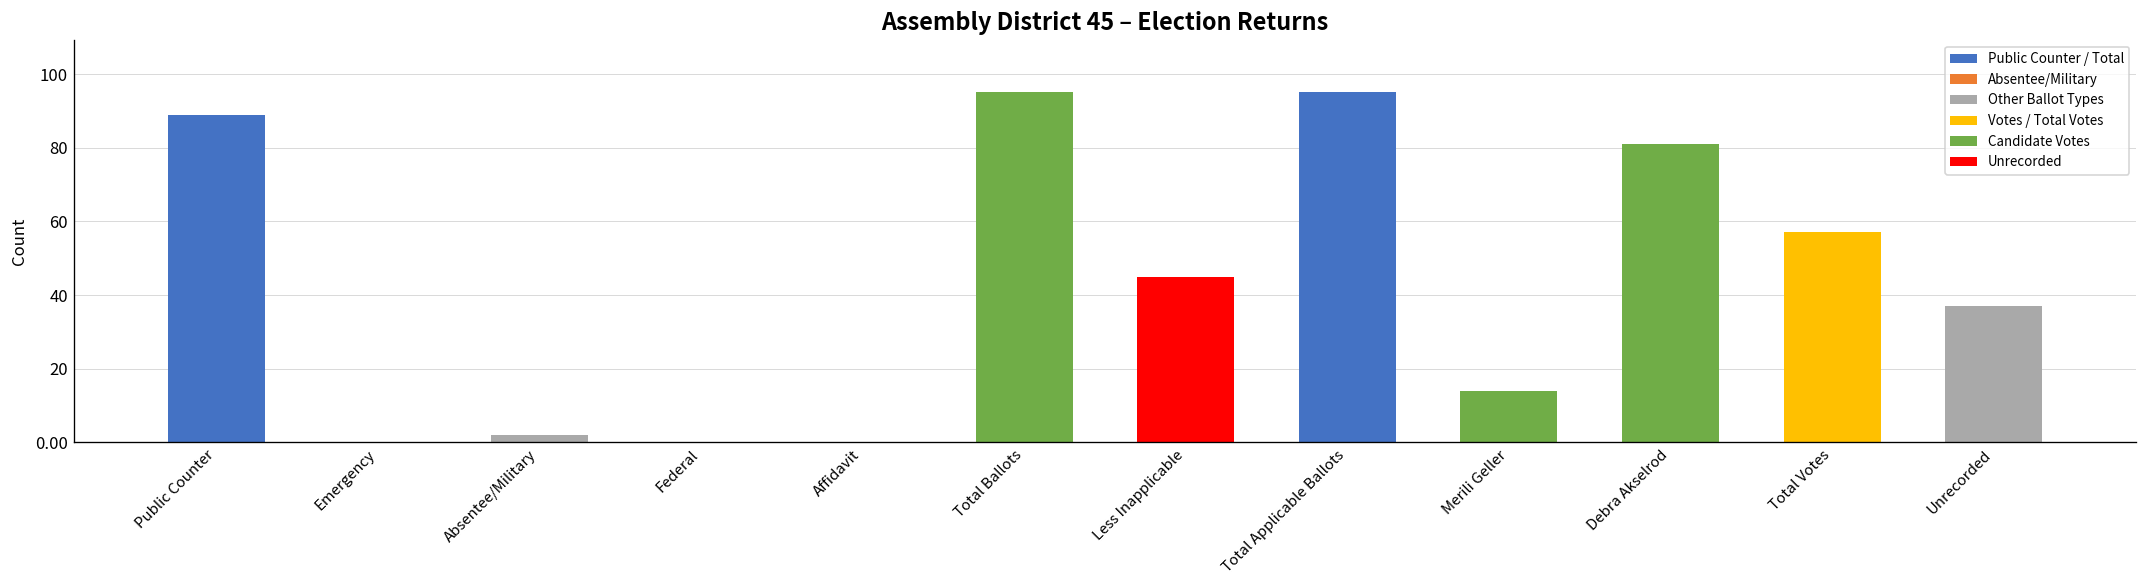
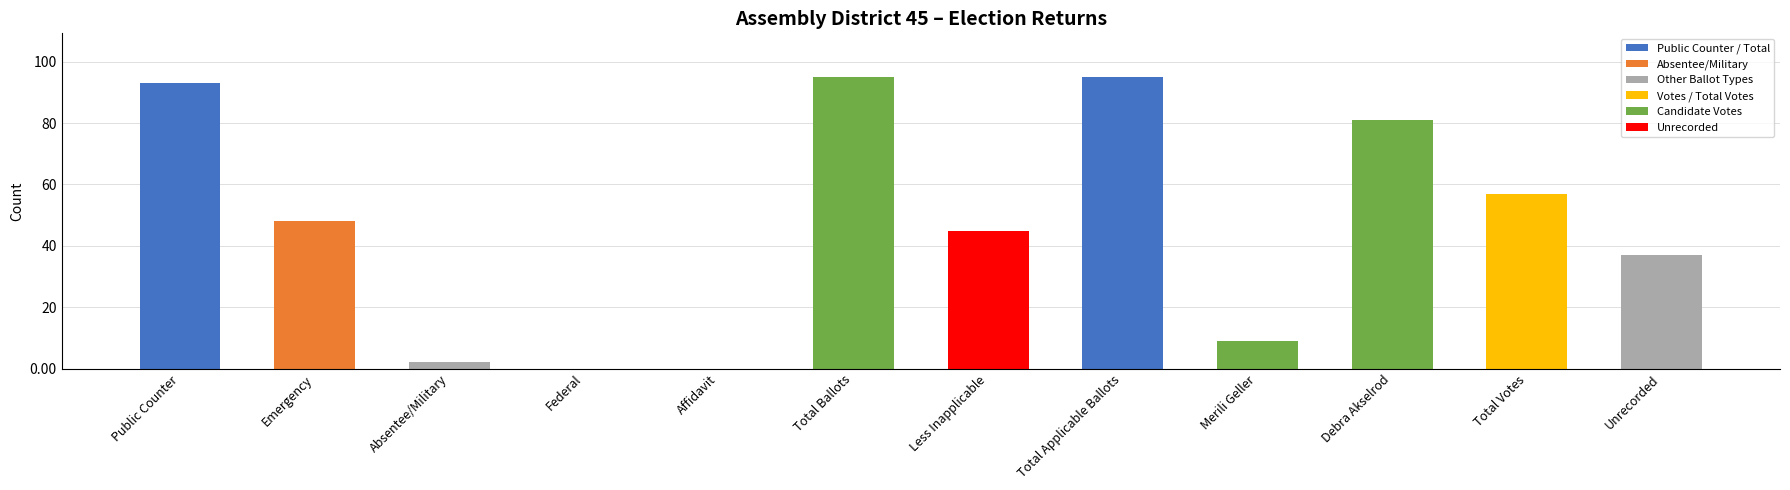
Public Counter: 89 -> 93
Emergency: 0 -> 48
Merili Geller: 14 -> 9
